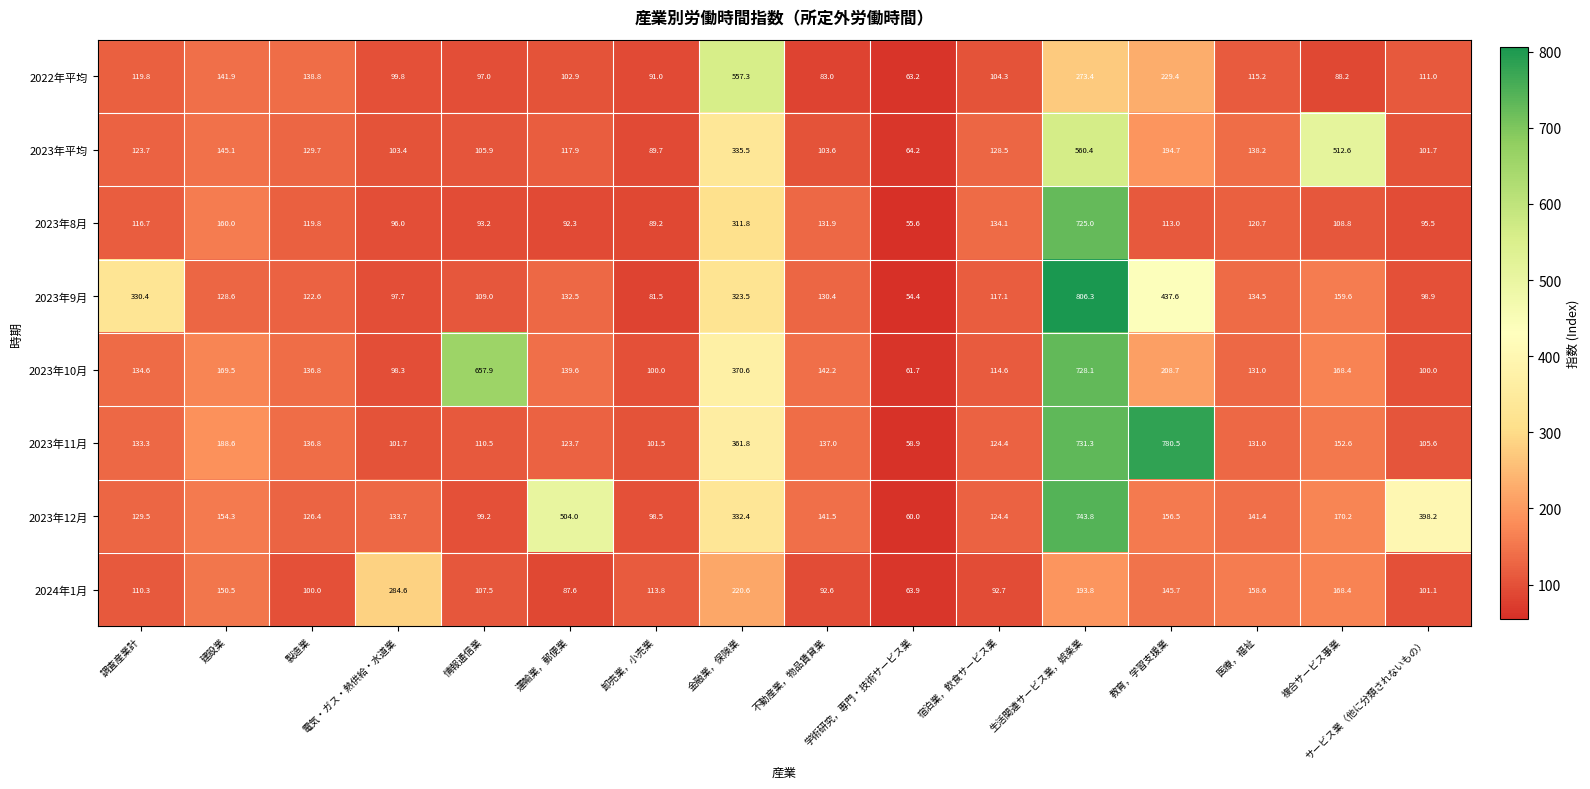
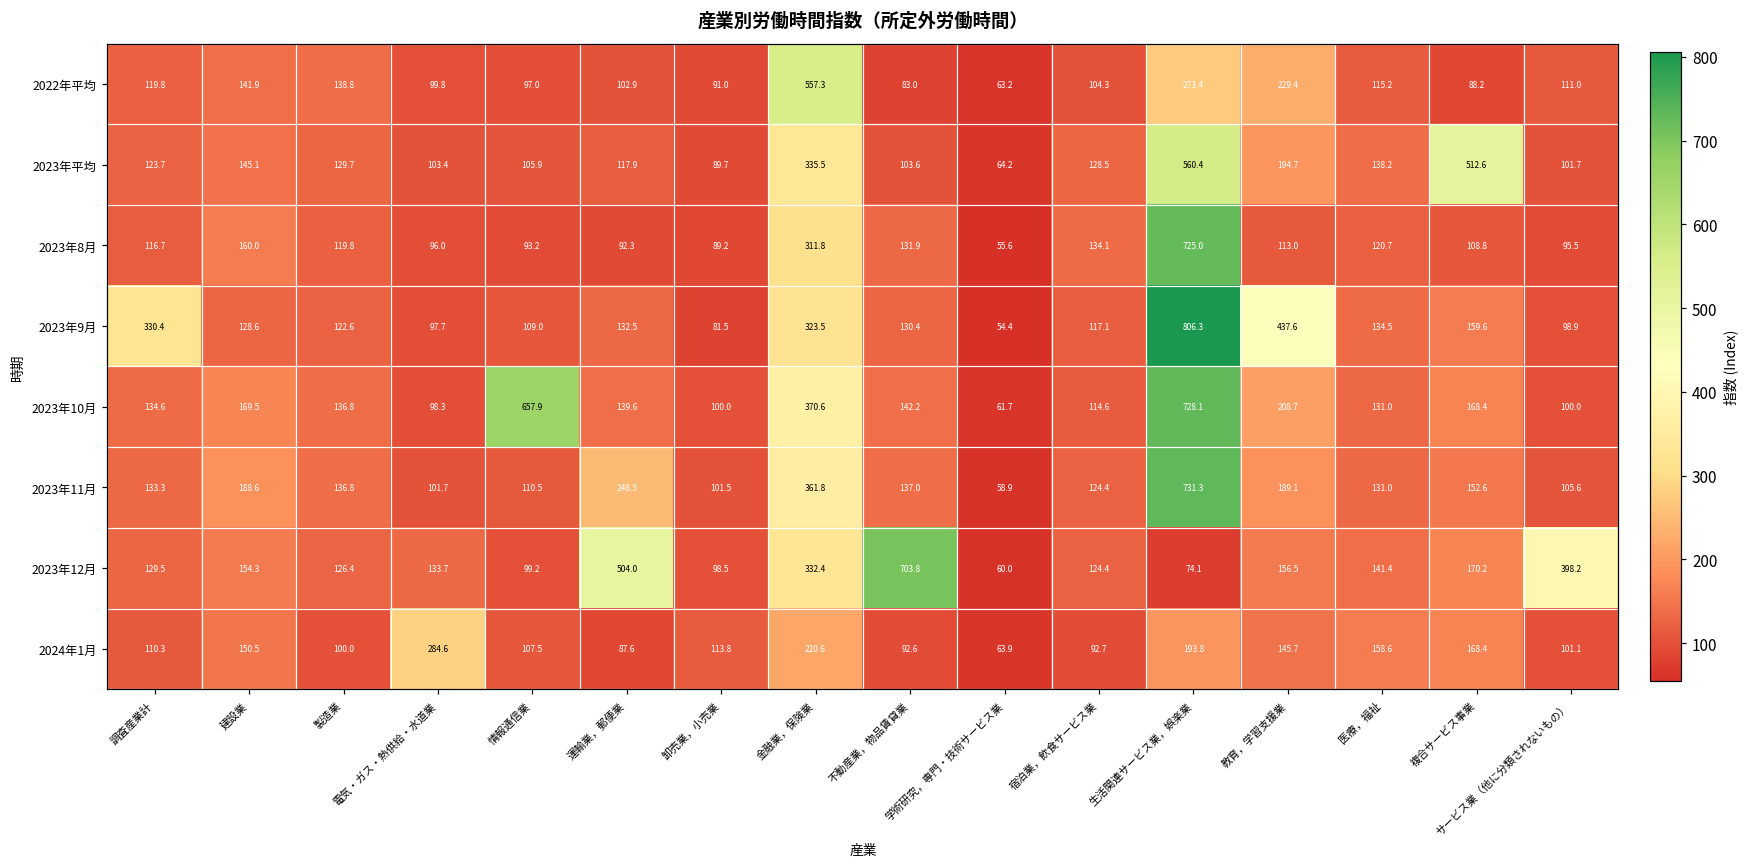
2023年11月, 運輸業，郵便業: 123.7 -> 248.5
2023年11月, 教育，学習支援業: 780.5 -> 189.1
2023年12月, 不動産業，物品賃貸業: 141.5 -> 703.8
2023年12月, 生活関連サービス業，娯楽業: 743.8 -> 74.1
